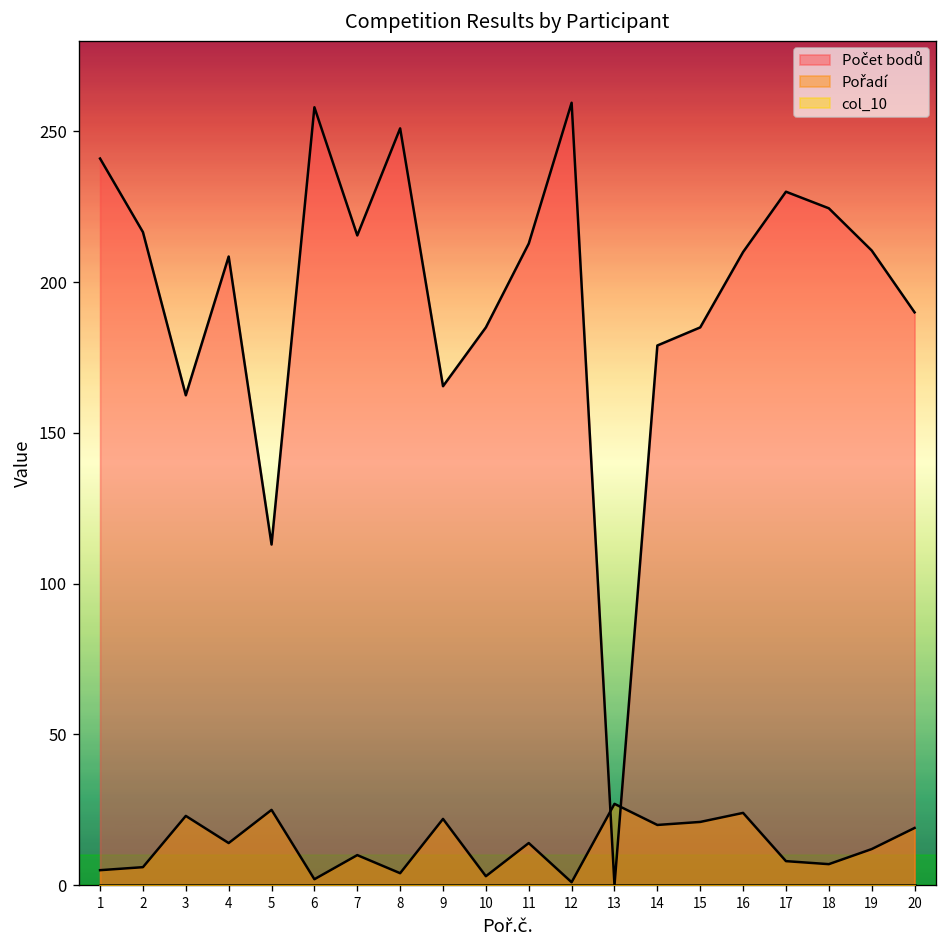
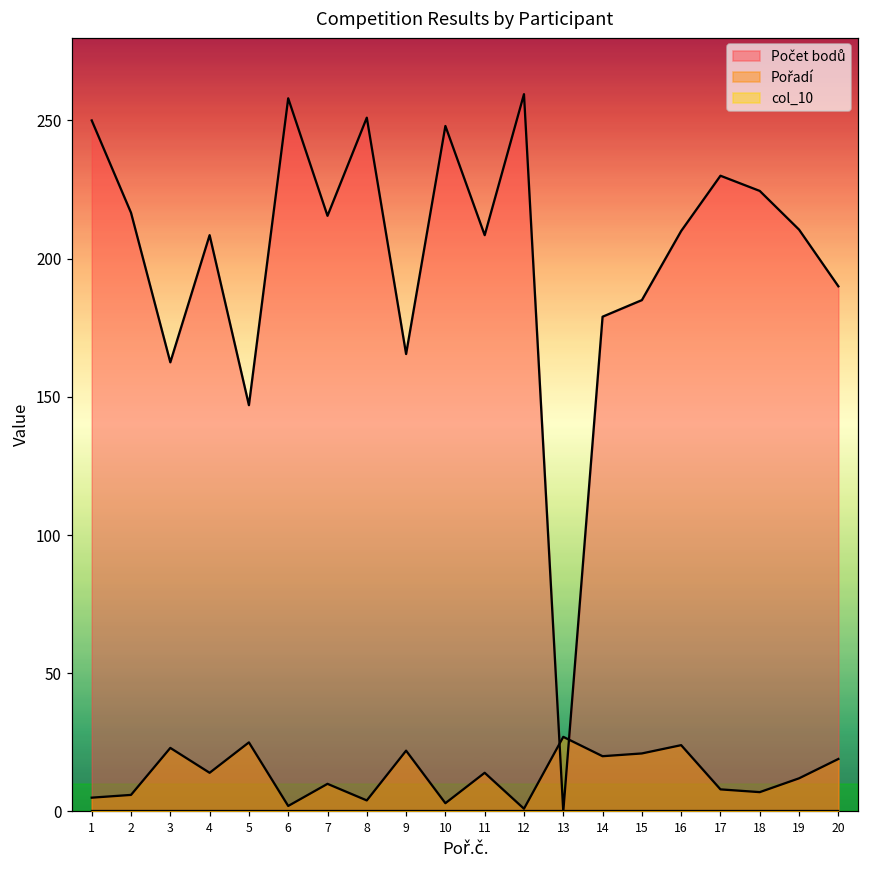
Počet bodů, 1: 241 -> 250
Počet bodů, 5: 113 -> 147
Počet bodů, 10: 185 -> 248
Počet bodů, 11: 213 -> 209
